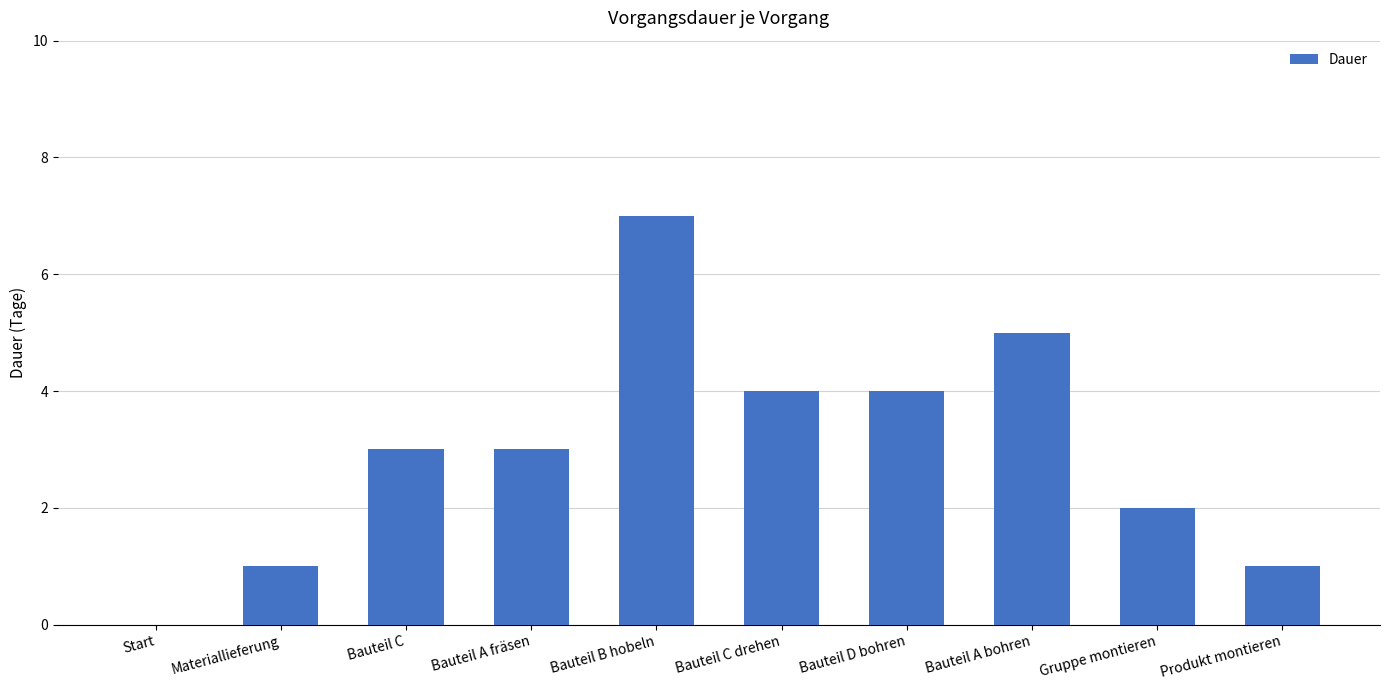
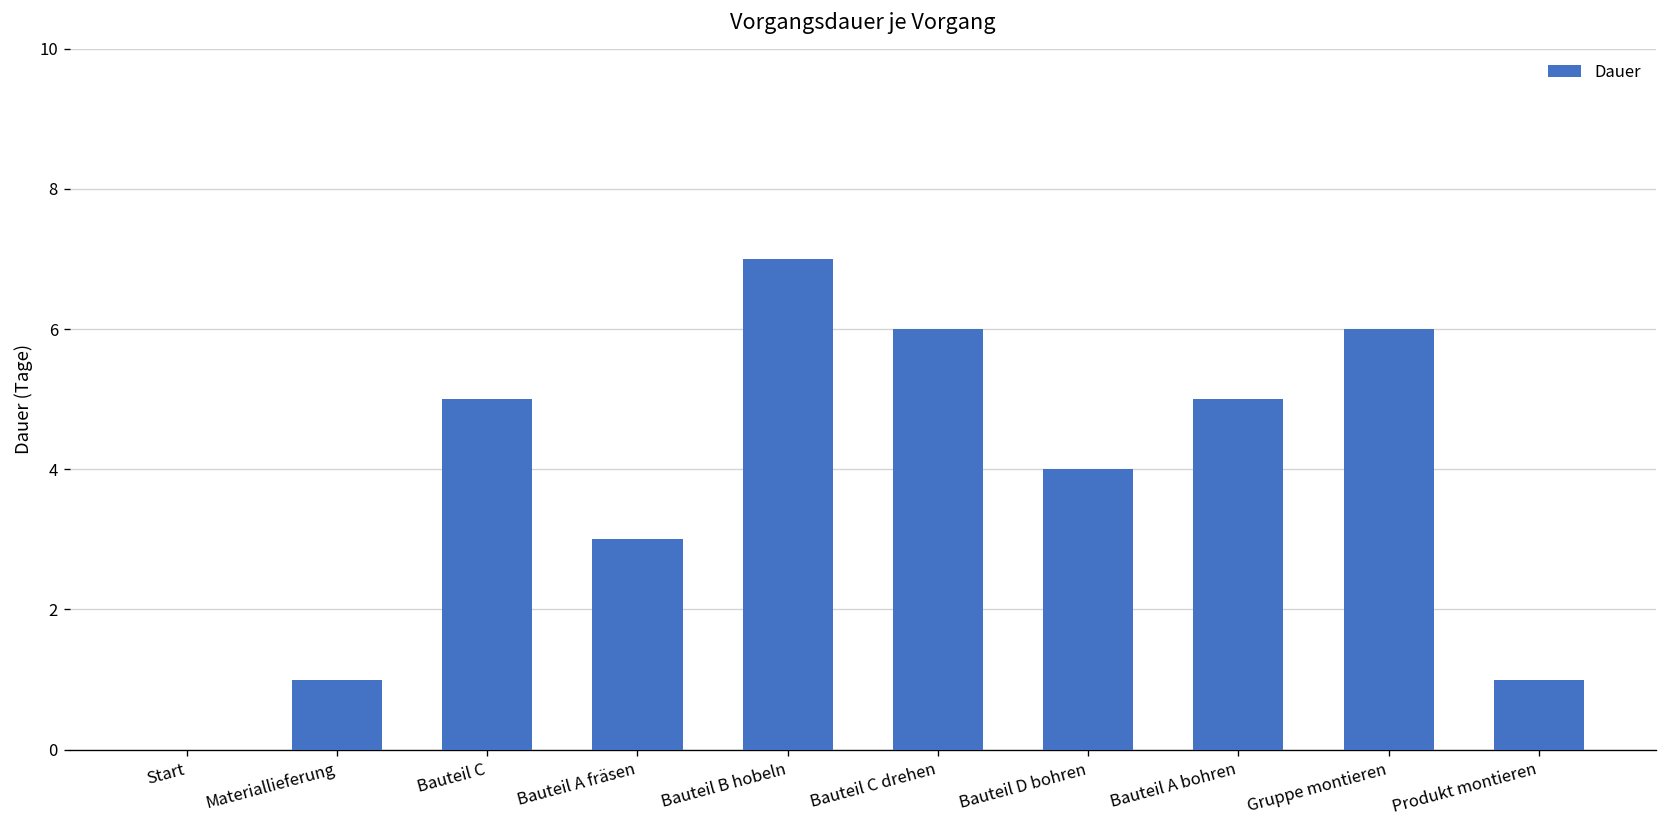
Bauteil C: 3 -> 5
Bauteil C drehen: 4 -> 6
Gruppe montieren: 2 -> 6
